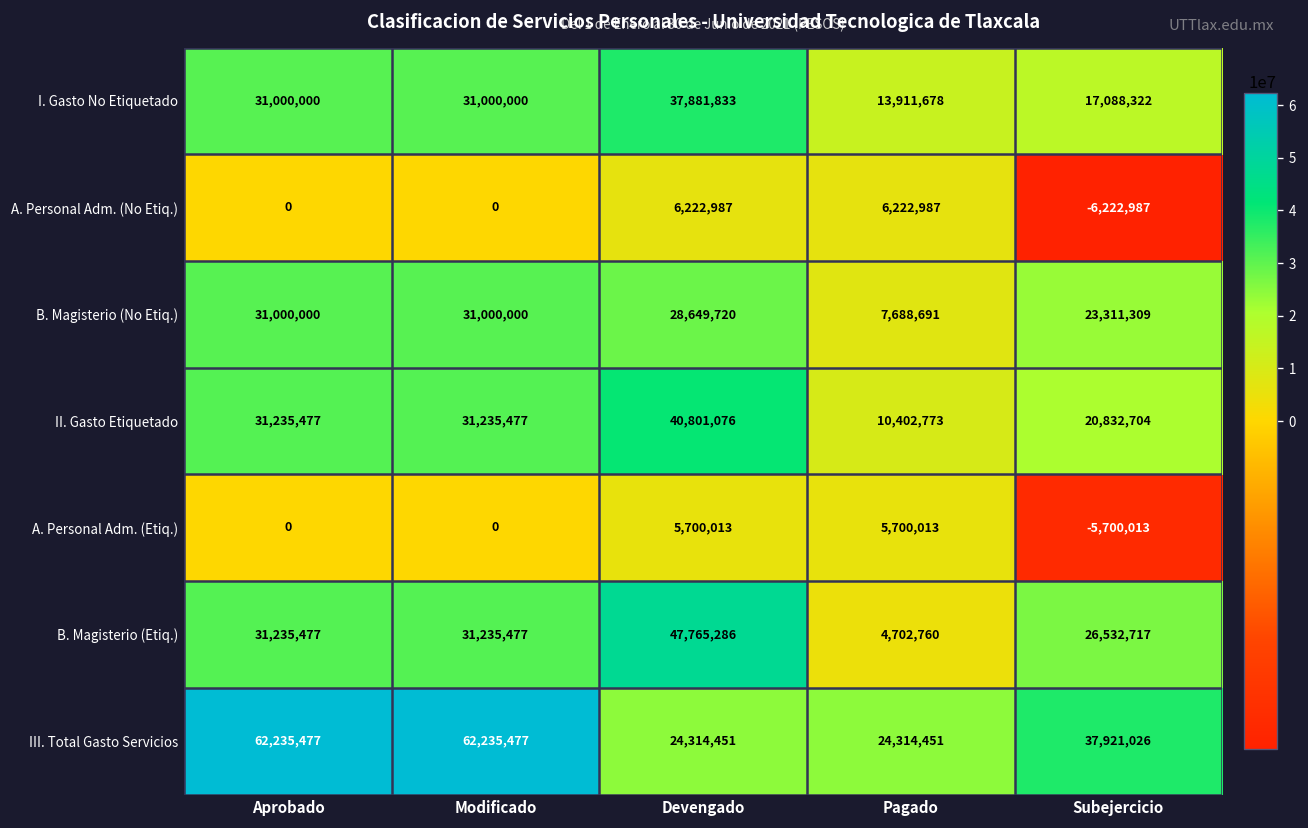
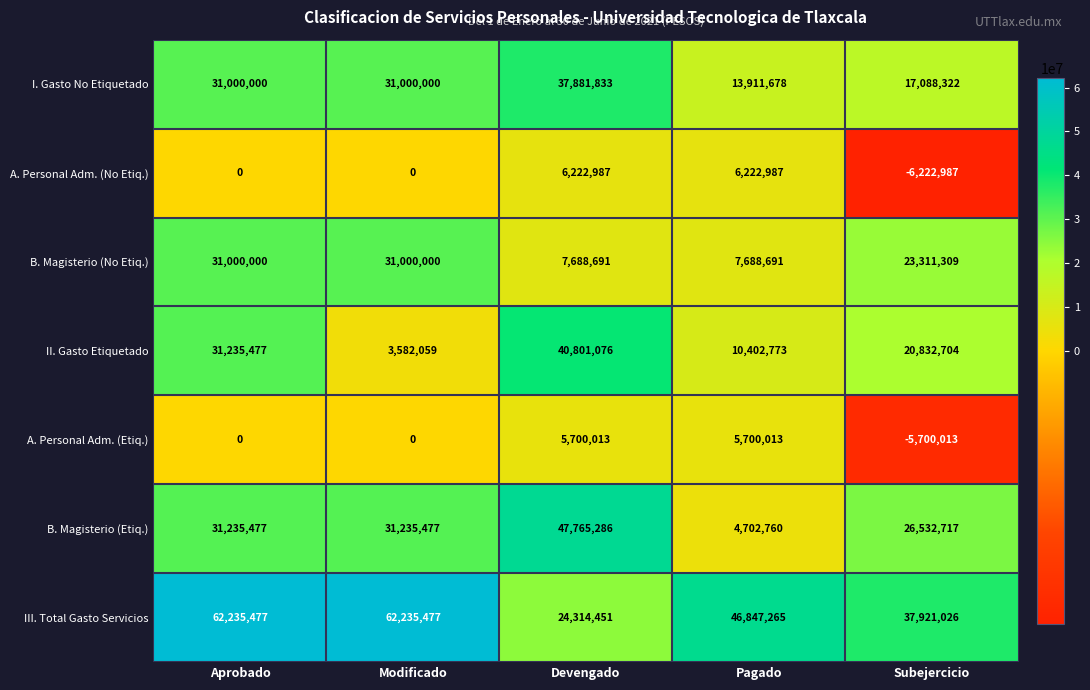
B. Magisterio (No Etiq.), Devengado: 28,649,720 -> 7,688,691
II. Gasto Etiquetado, Modificado: 31,235,477 -> 3,582,059
III. Total Gasto Servicios, Pagado: 24,314,451 -> 46,847,265
